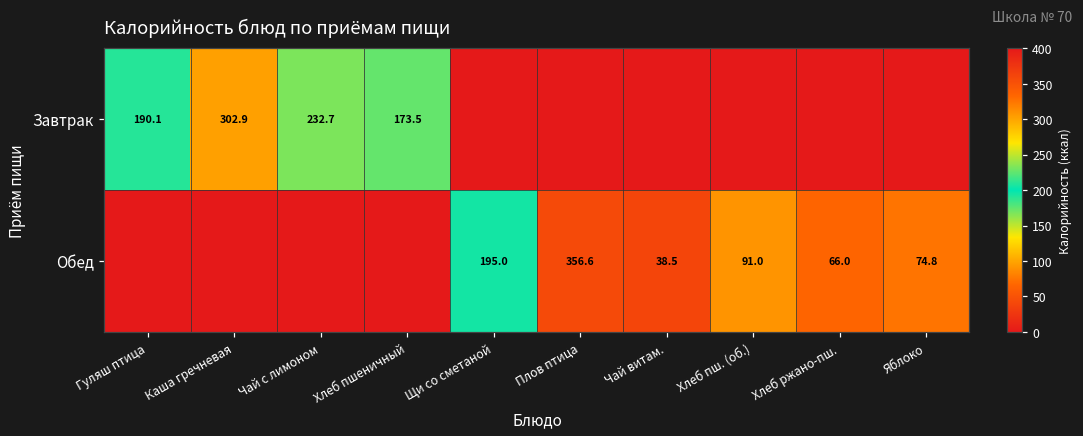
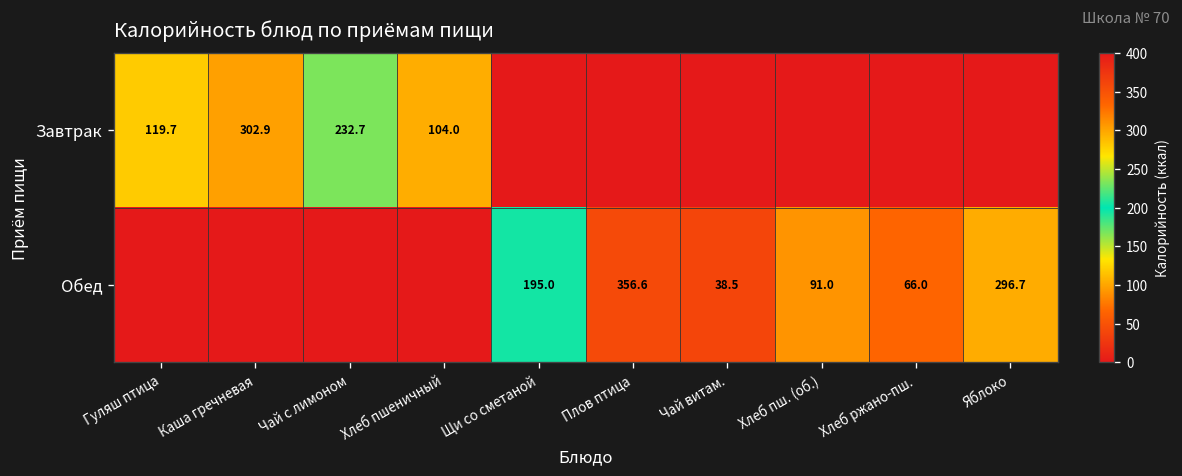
Завтрак, Гуляш птица: 190.1 -> 119.7
Завтрак, Хлеб пшеничный: 173.5 -> 104.0
Обед, Яблоко: 74.8 -> 296.7
